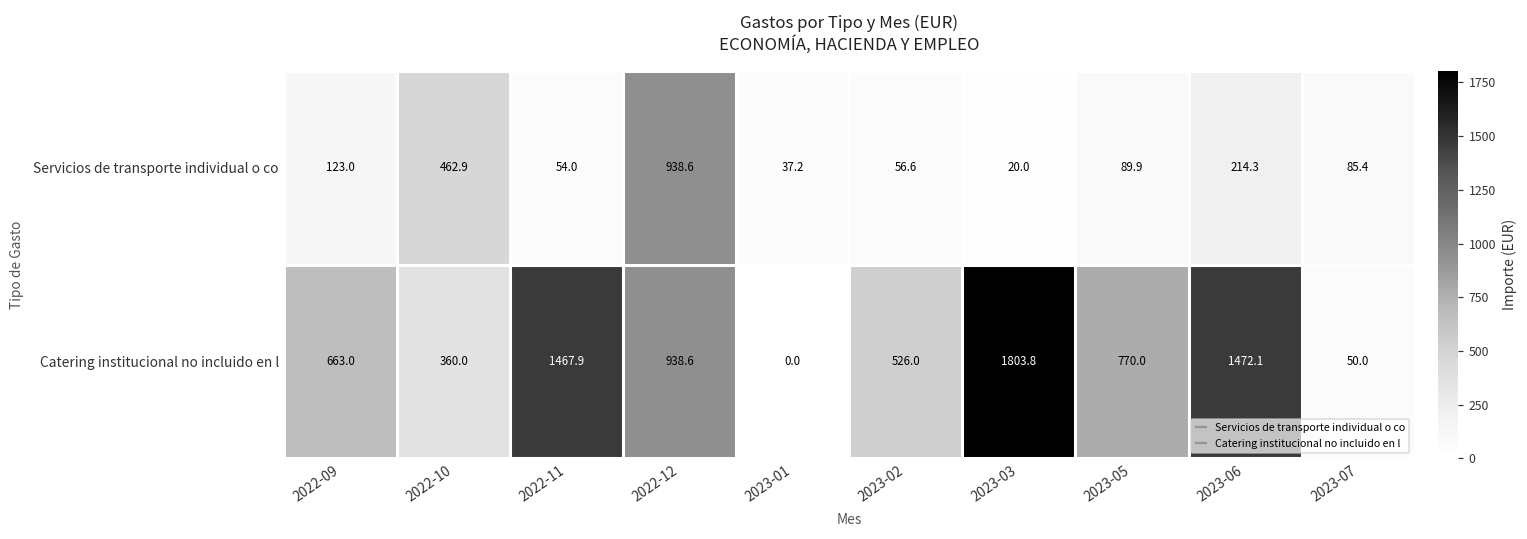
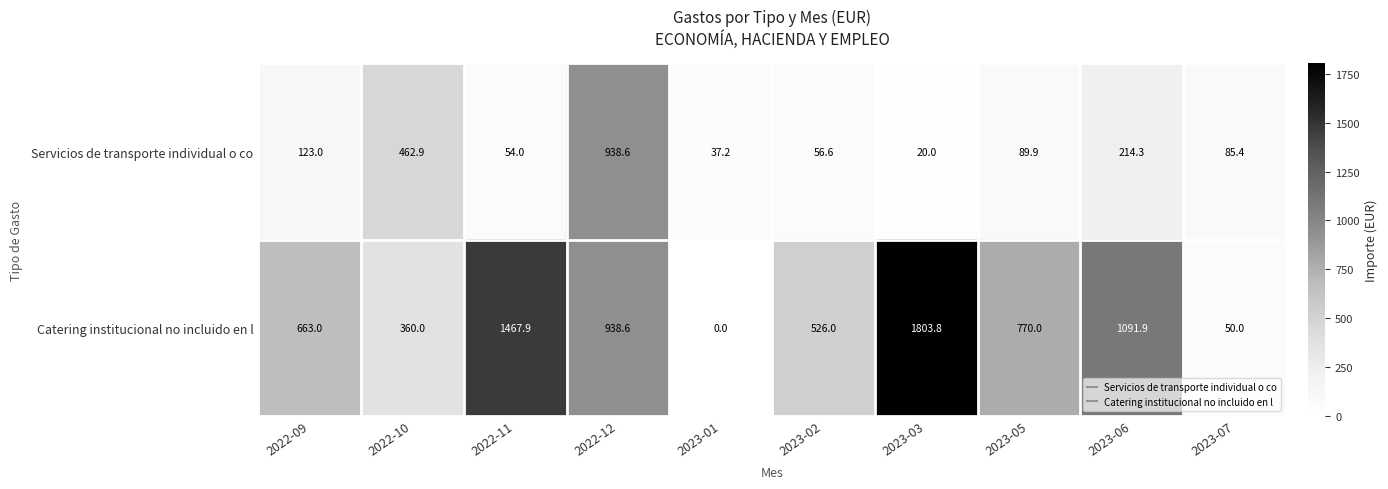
Catering institucional no incluido en l, 2023-06: 1472.1 -> 1091.9
